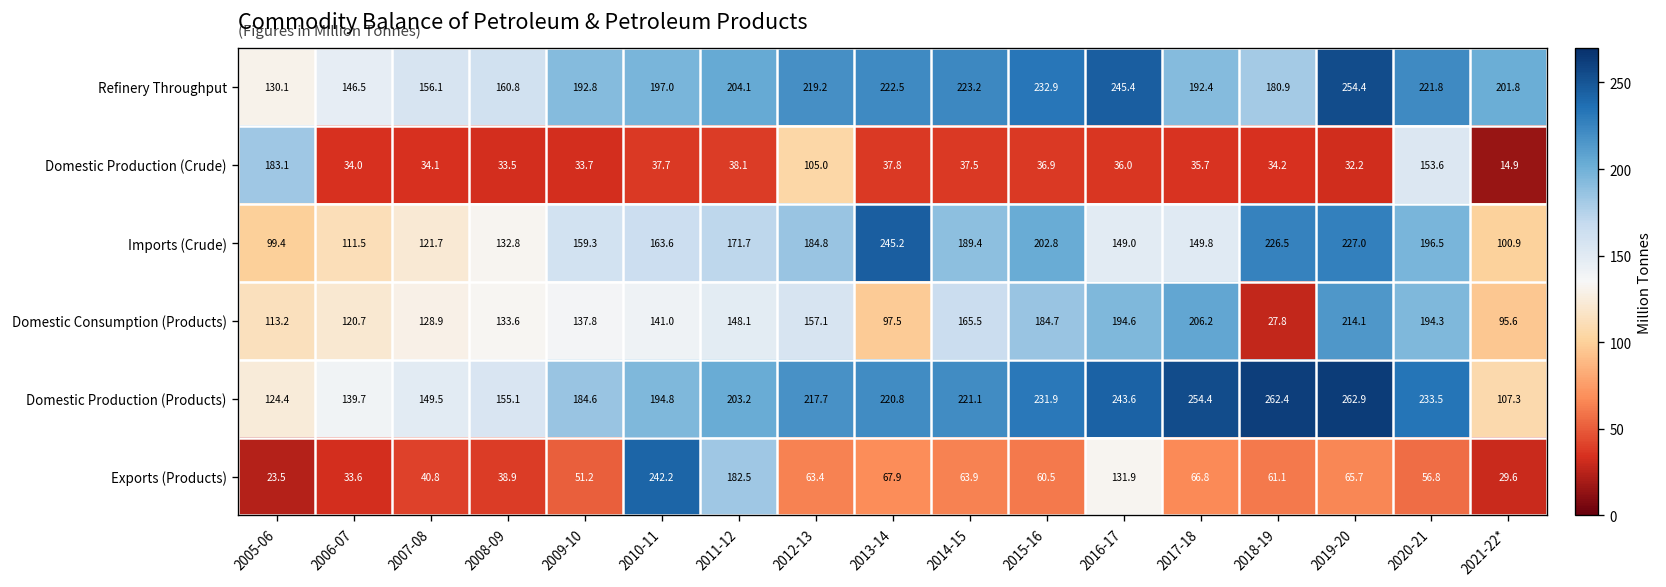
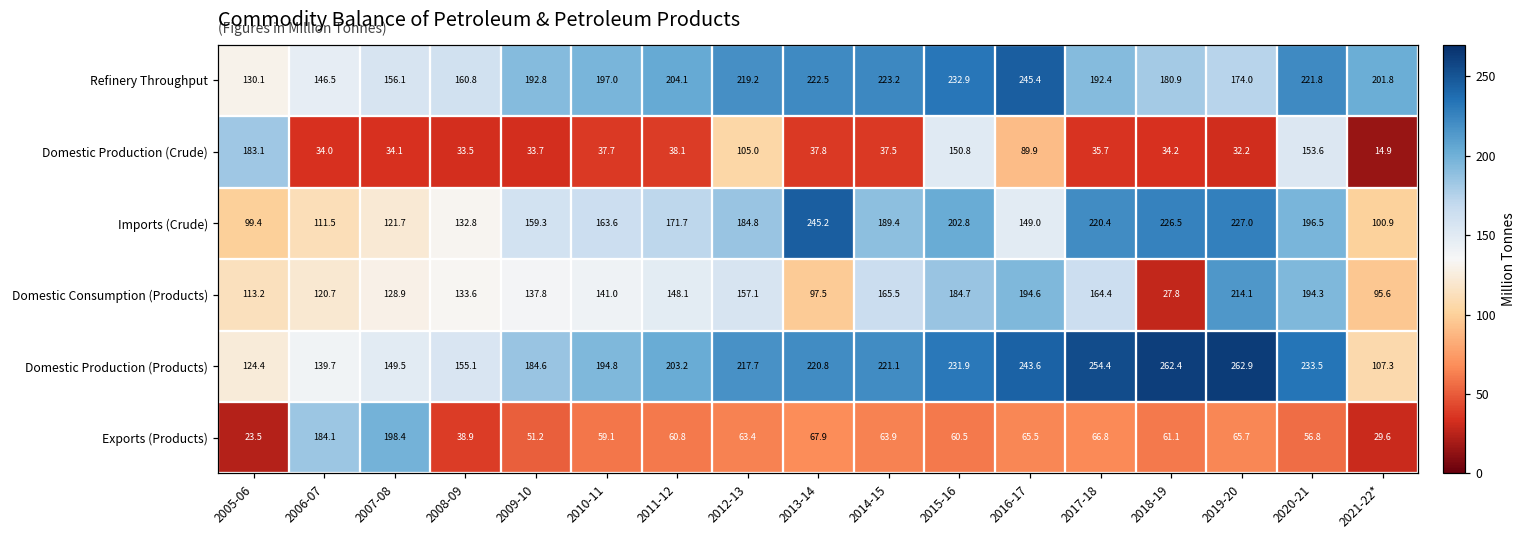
Refinery Throughput, 2019-20: 254.4 -> 174.0
Domestic Production (Crude), 2015-16: 36.9 -> 150.8
Domestic Production (Crude), 2016-17: 36.0 -> 89.9
Imports (Crude), 2017-18: 149.8 -> 220.4
Domestic Consumption (Products), 2017-18: 206.2 -> 164.4
Exports (Products), 2006-07: 33.6 -> 184.1
Exports (Products), 2007-08: 40.8 -> 198.4
Exports (Products), 2010-11: 242.2 -> 59.1
Exports (Products), 2011-12: 182.5 -> 60.8
Exports (Products), 2016-17: 131.9 -> 65.5
